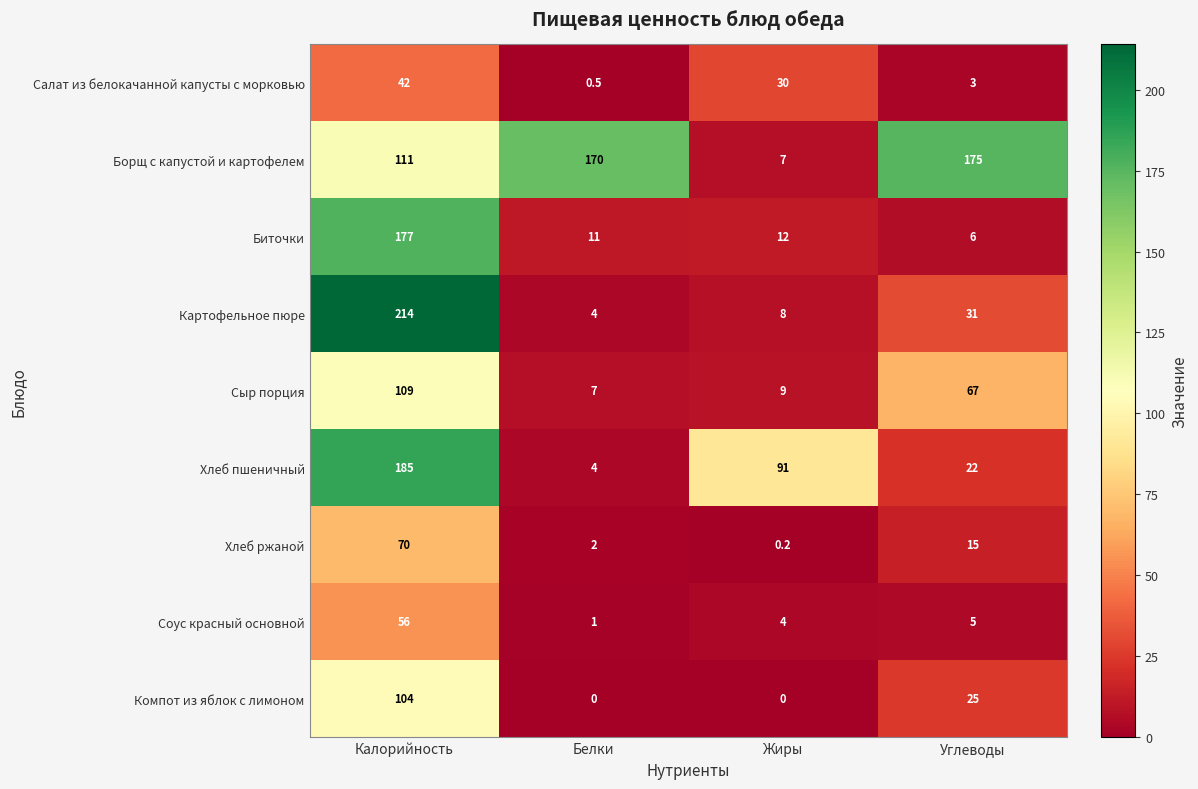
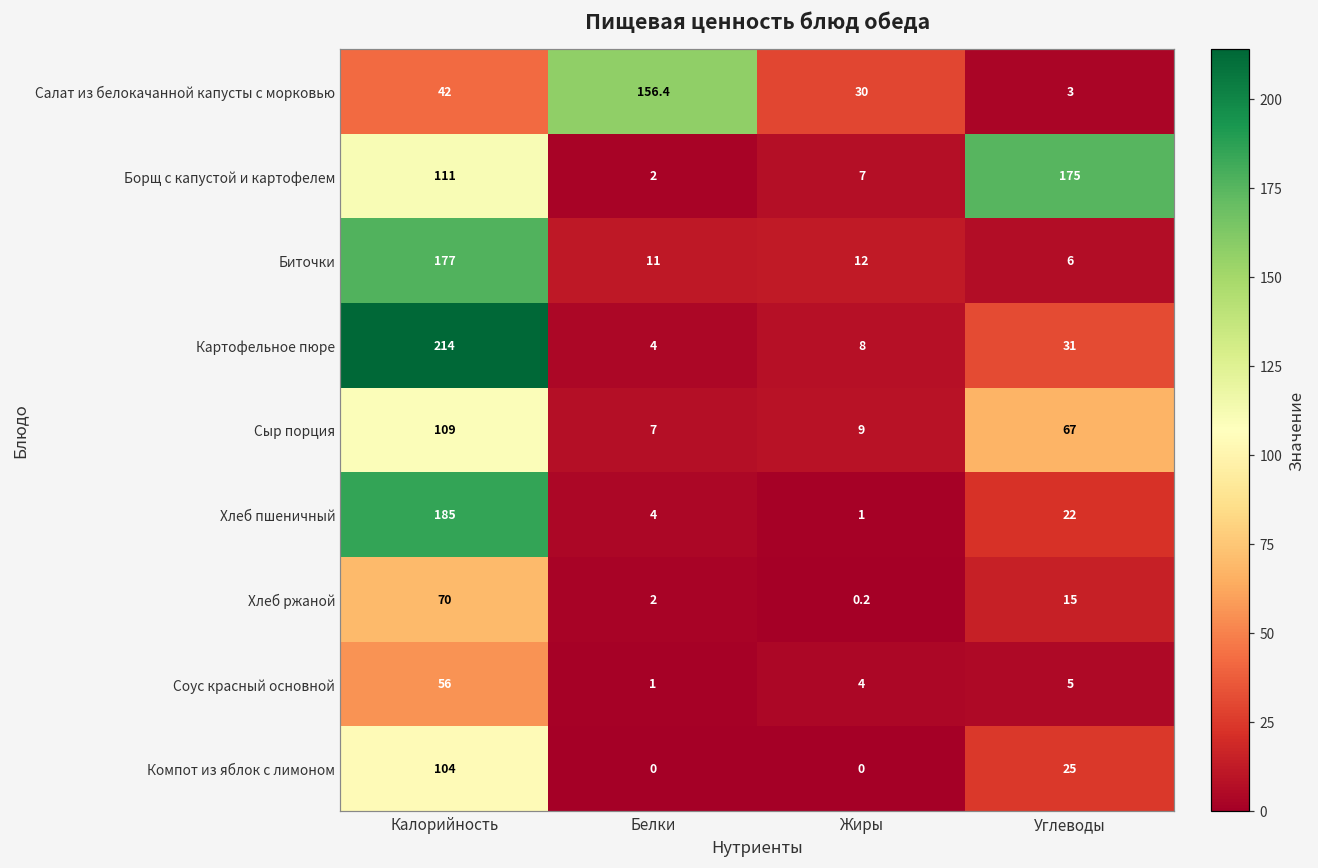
Салат из белокачанной капусты с морковью, Белки: 0.5 -> 156.4
Борщ с капустой и картофелем, Белки: 170 -> 2
Хлеб пшеничный, Жиры: 91 -> 1
